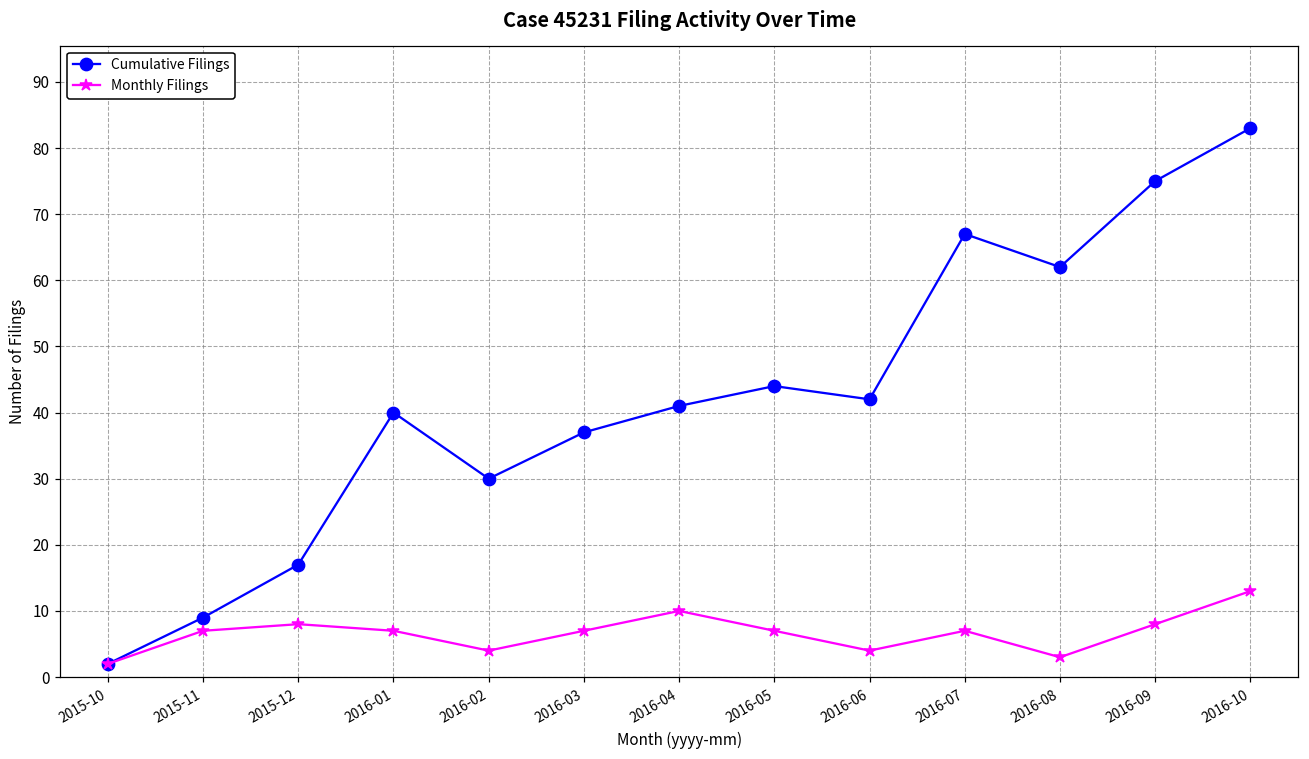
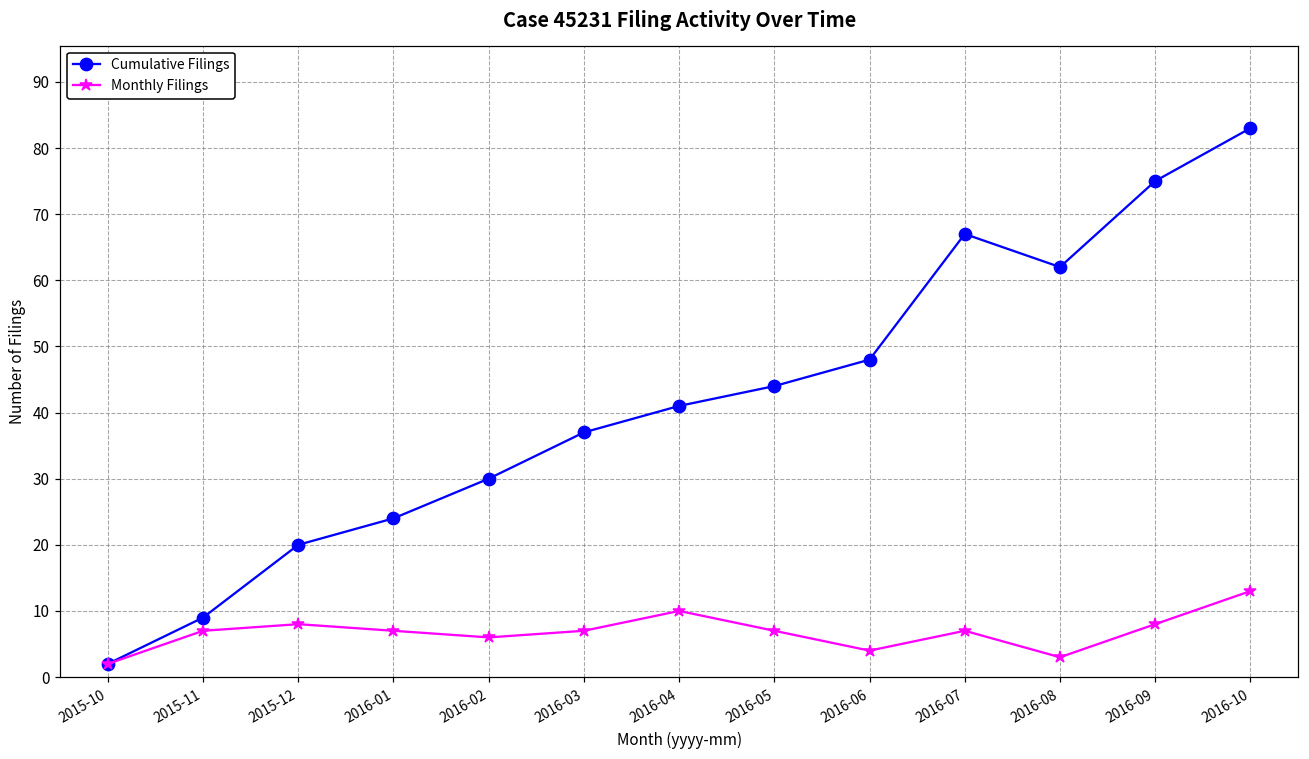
Cumulative Filings, 2015-12: 17 -> 20
Cumulative Filings, 2016-01: 40 -> 24
Monthly Filings, 2016-02: 4 -> 6
Cumulative Filings, 2016-06: 42 -> 48
